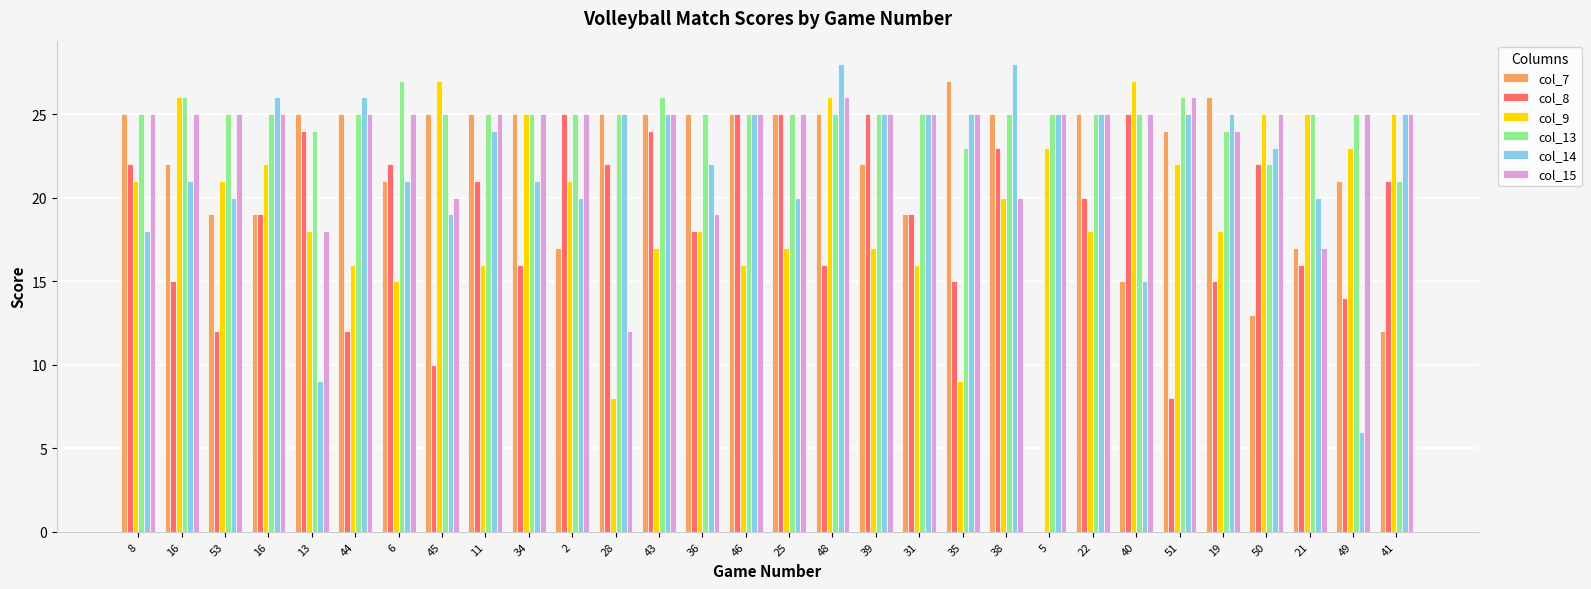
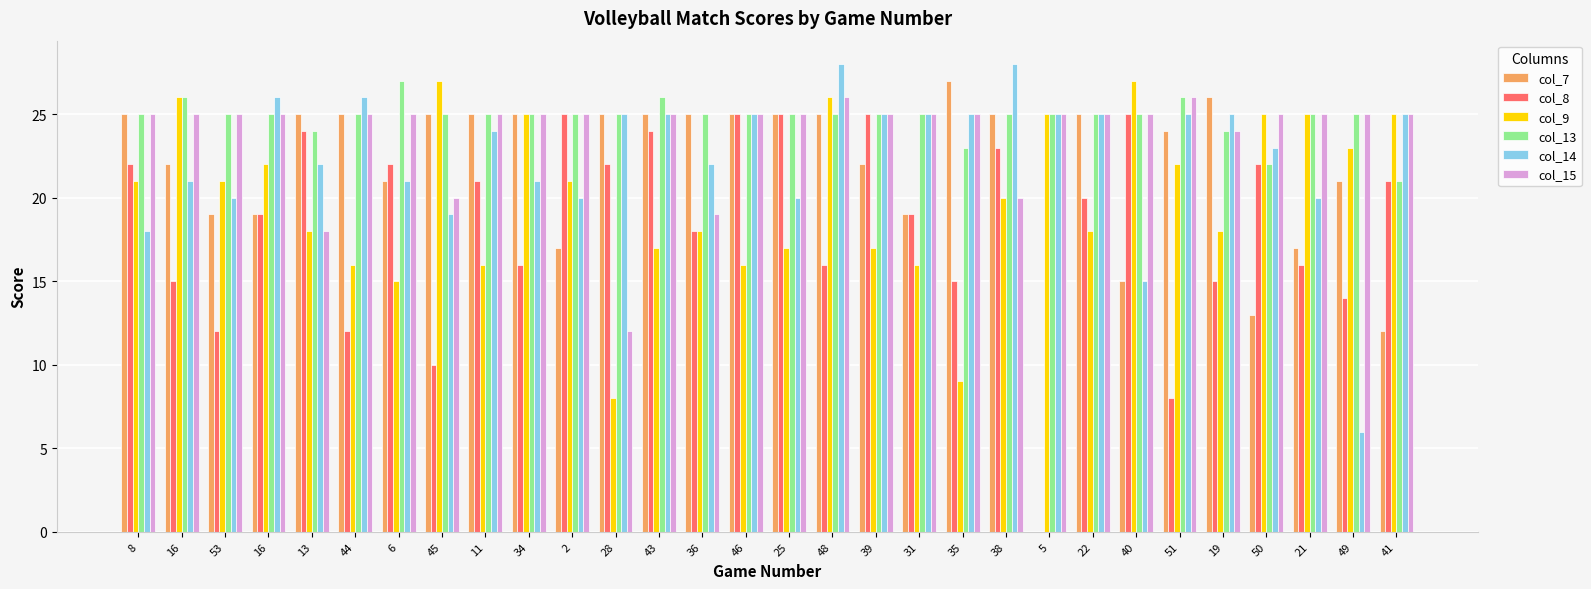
col_14, 13: 9 -> 22
col_9, 5: 23 -> 25
col_15, 21: 17 -> 25
